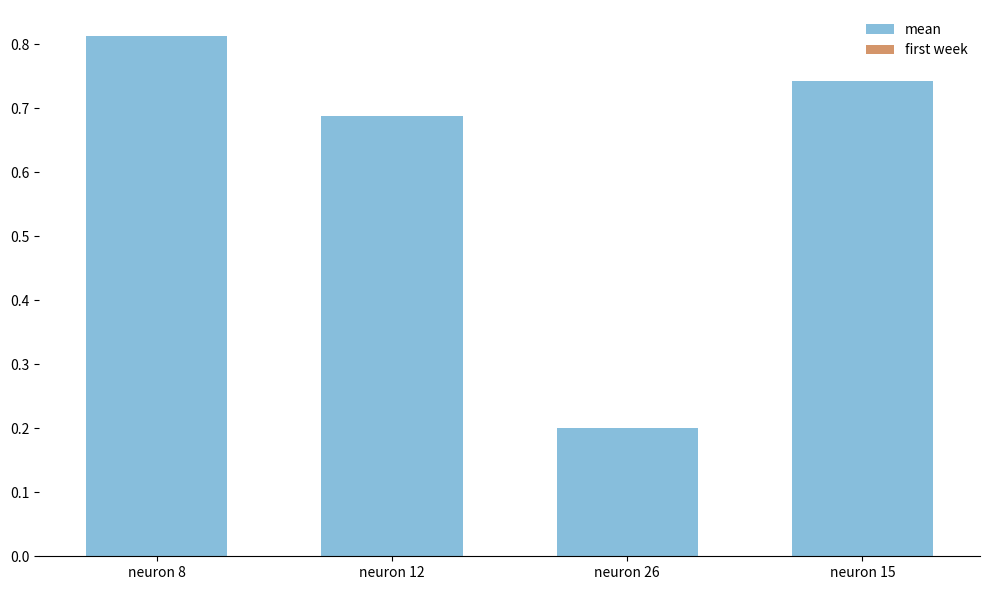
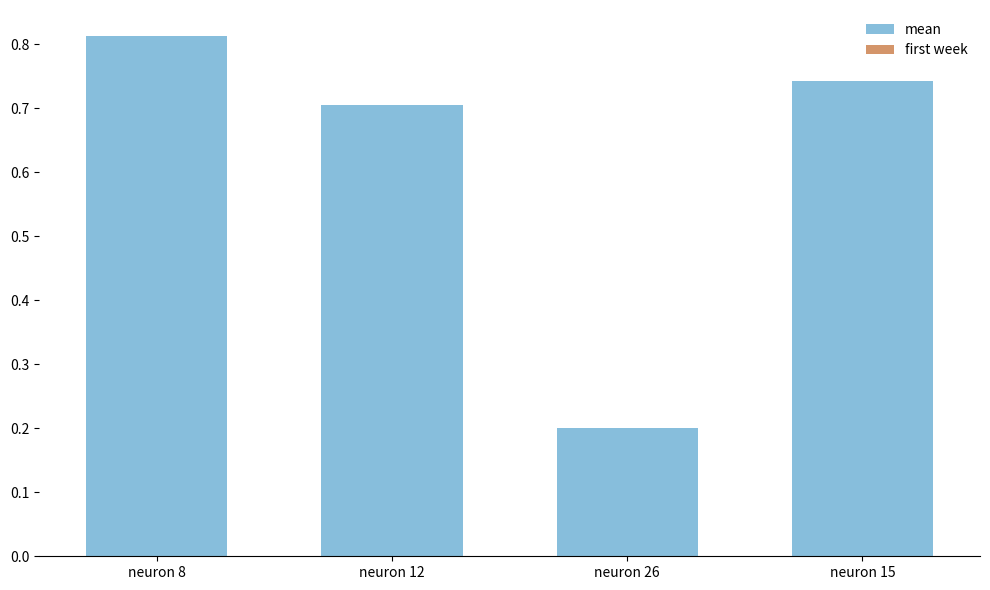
mean, neuron 12: 0.69 -> 0.71
